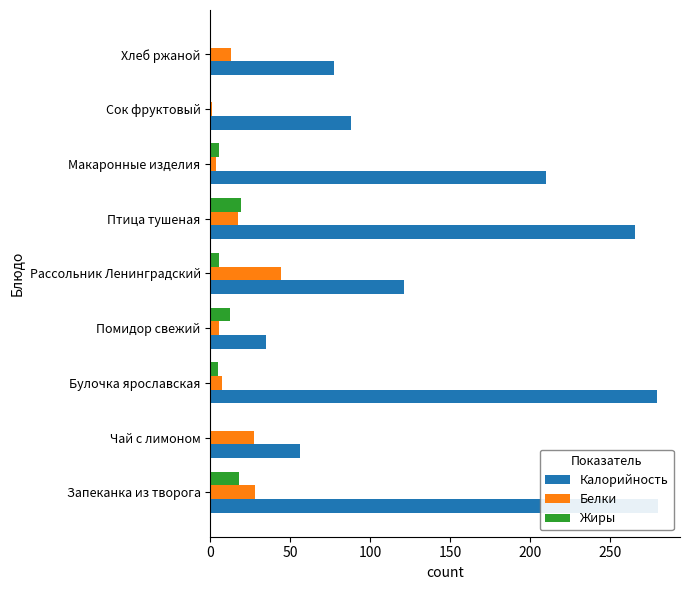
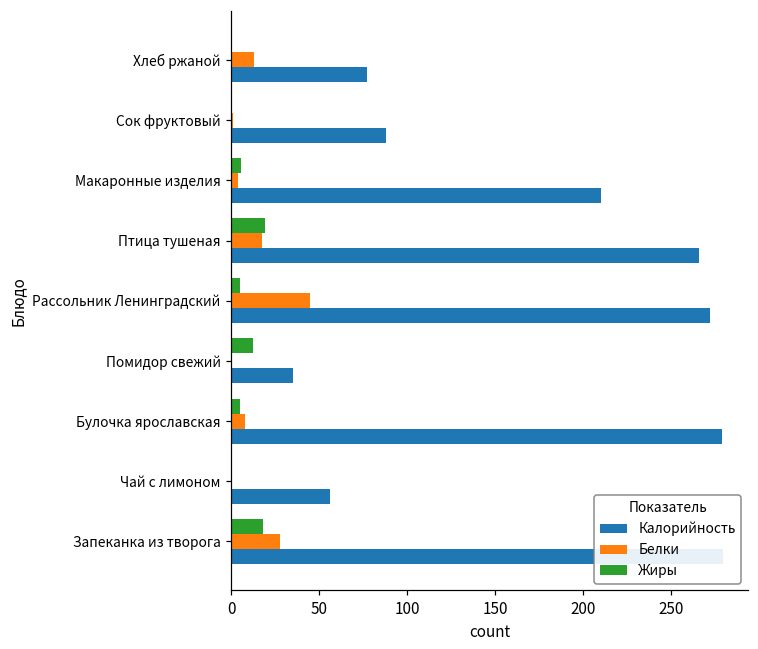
Калорийность, Рассольник Ленинградский: 121 -> 272
Белки, Помидор свежий: 5 -> 0
Белки, Чай с лимоном: 27 -> 0
